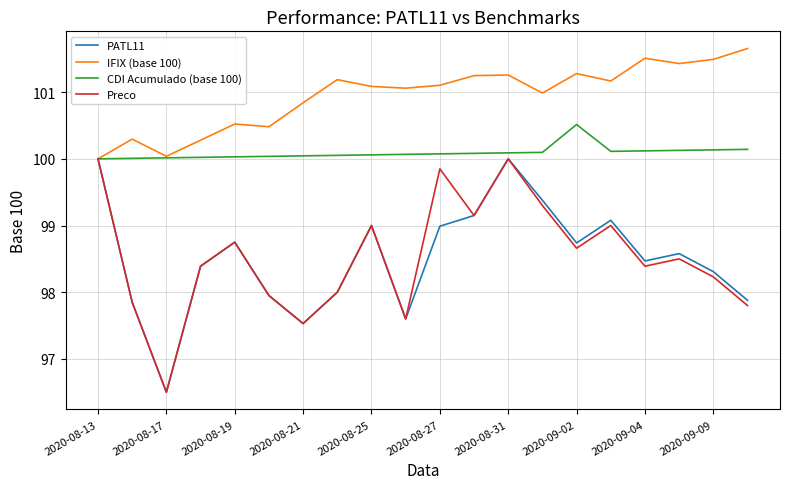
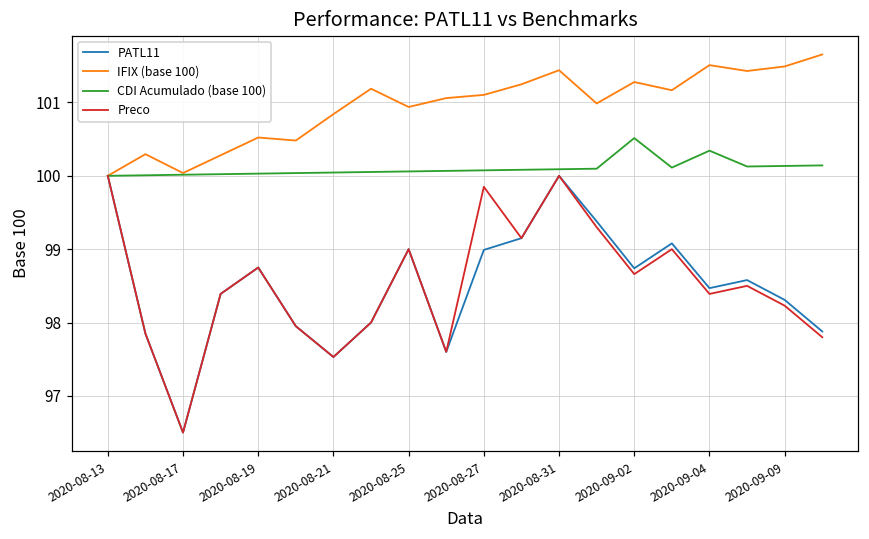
IFIX (base 100), 2020-08-25: 101.1 -> 100.9
IFIX (base 100), 2020-08-31: 101.3 -> 101.4
CDI Acumulado (base 100), 2020-09-04: 100.1 -> 100.3
